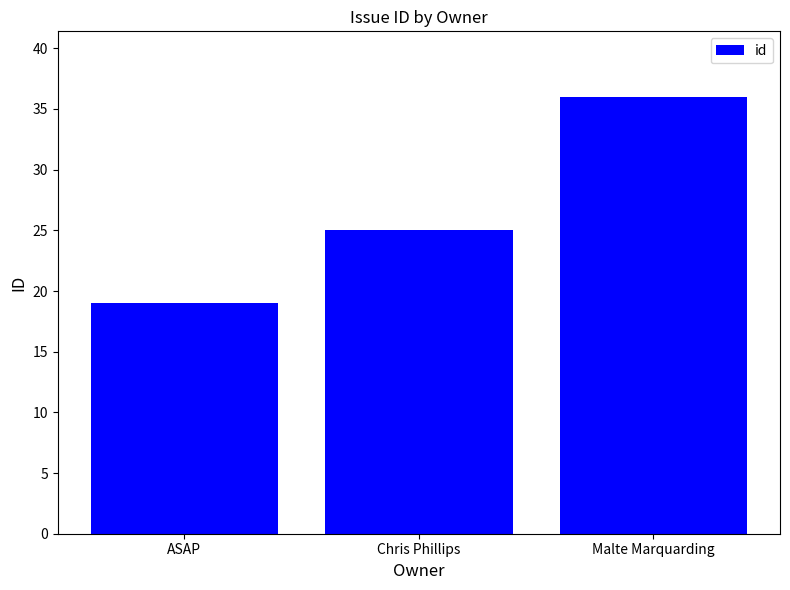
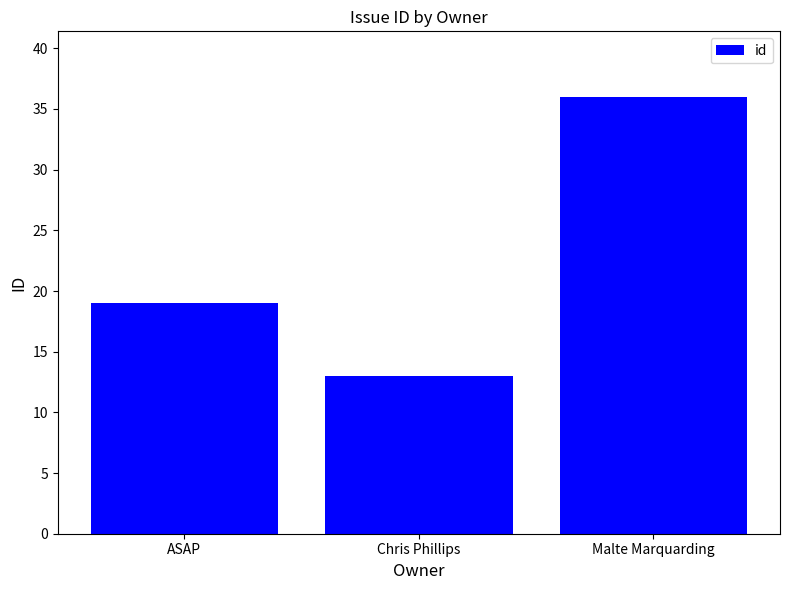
Chris Phillips: 25 -> 13
